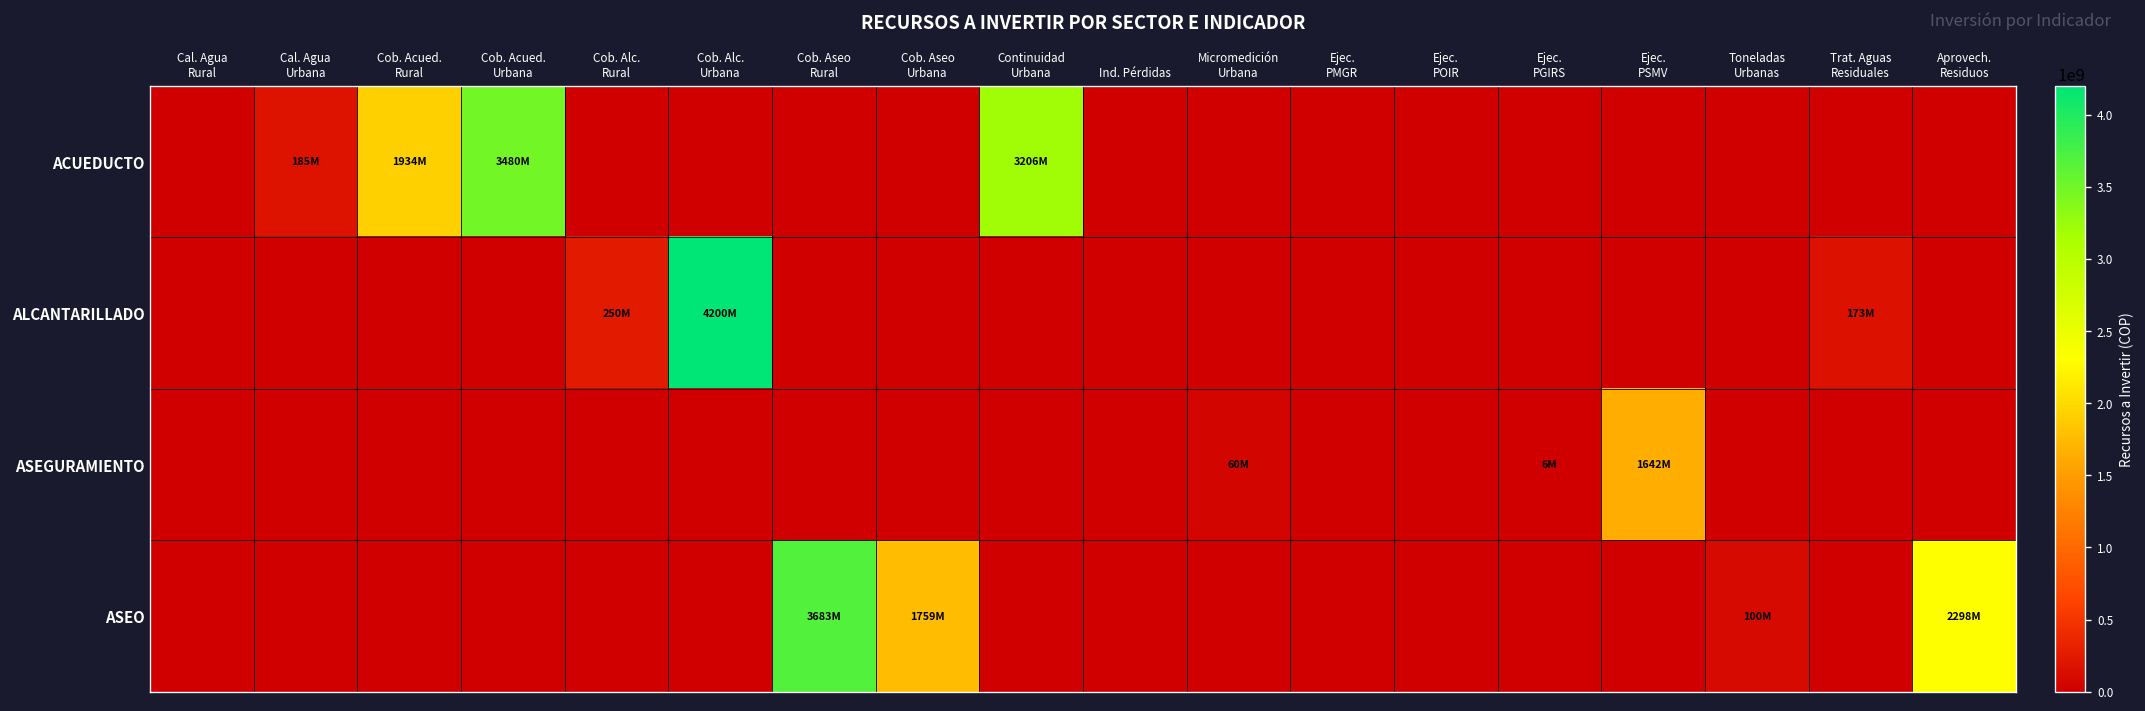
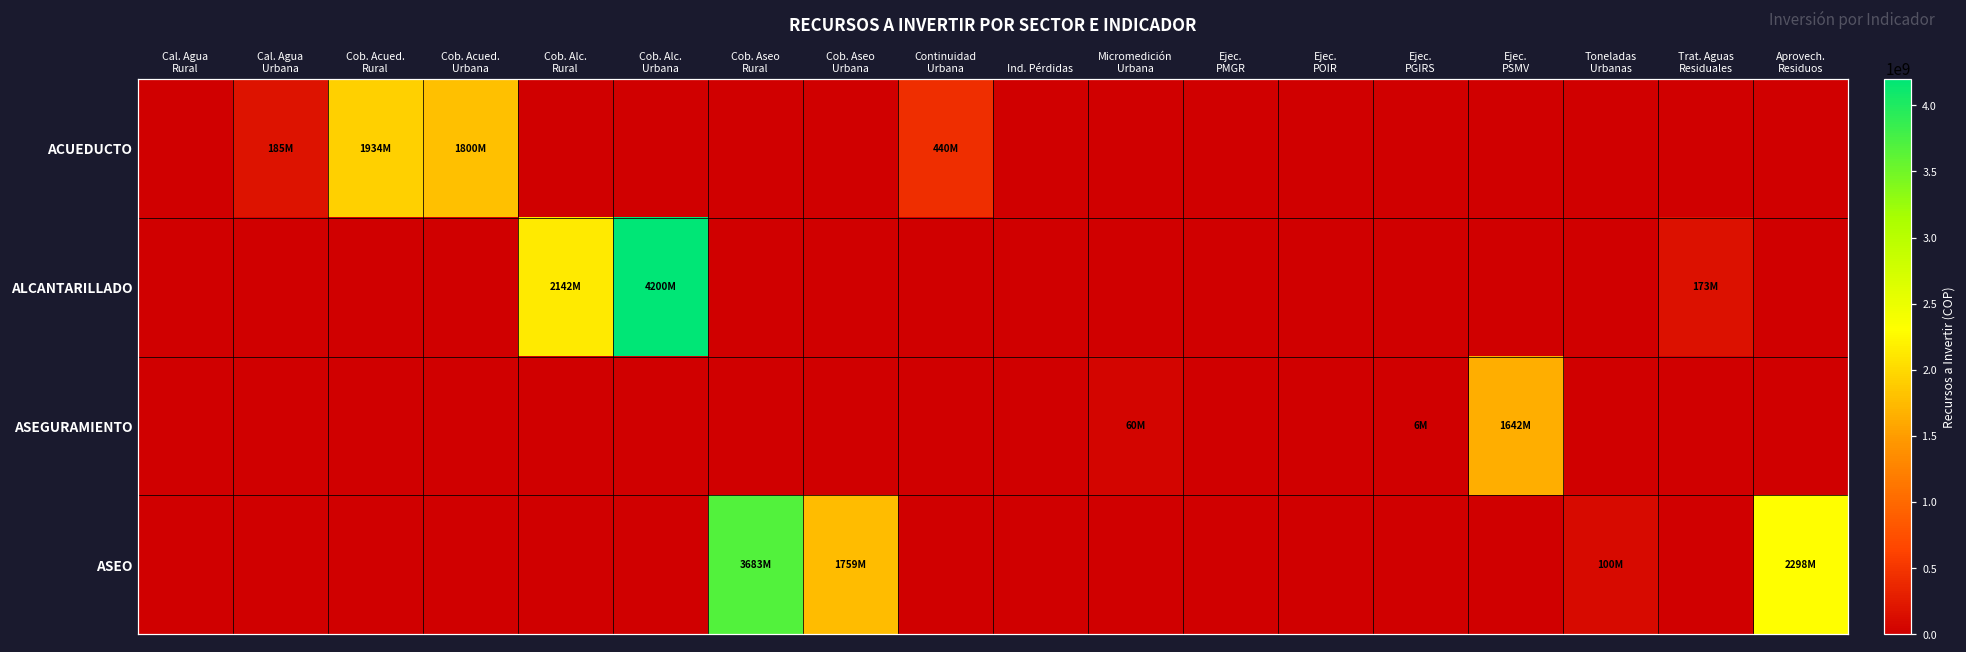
ACUEDUCTO, Cob. Acued. Urbana: 3480M -> 1800M
ACUEDUCTO, Continuidad Urbana: 3206M -> 440M
ALCANTARILLADO, Cob. Alc. Rural: 250M -> 2142M
